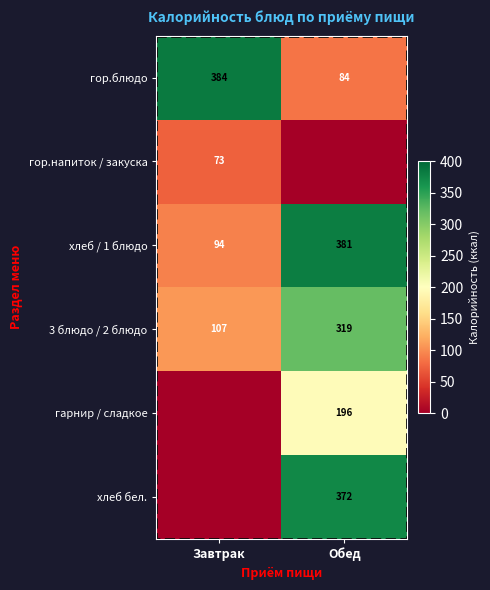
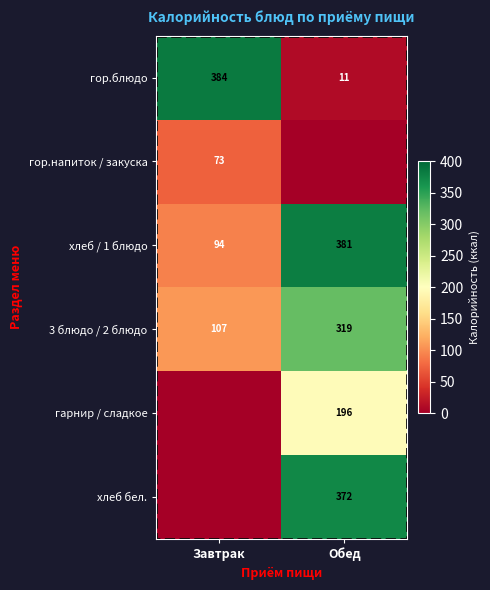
гор.блюдо, Обед: 84 -> 11
